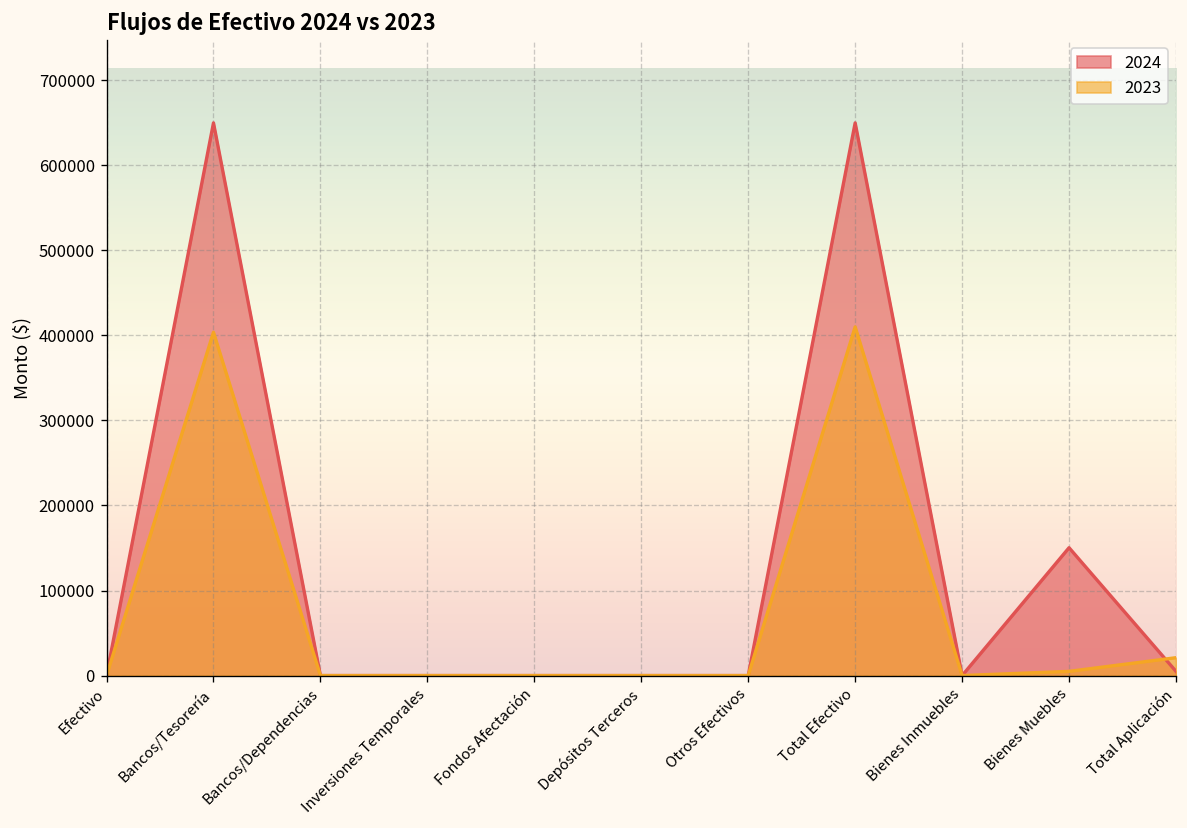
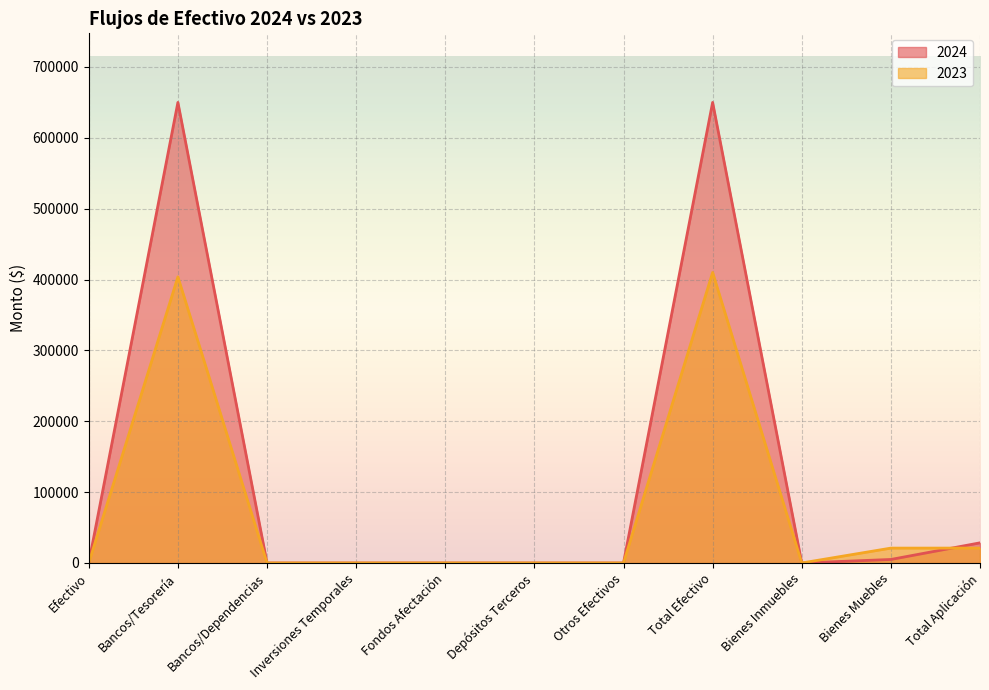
2024, Bienes Muebles: 150000 -> 0
2023, Bienes Muebles: 0 -> 20000
2024, Total Aplicación: 0 -> 30000
